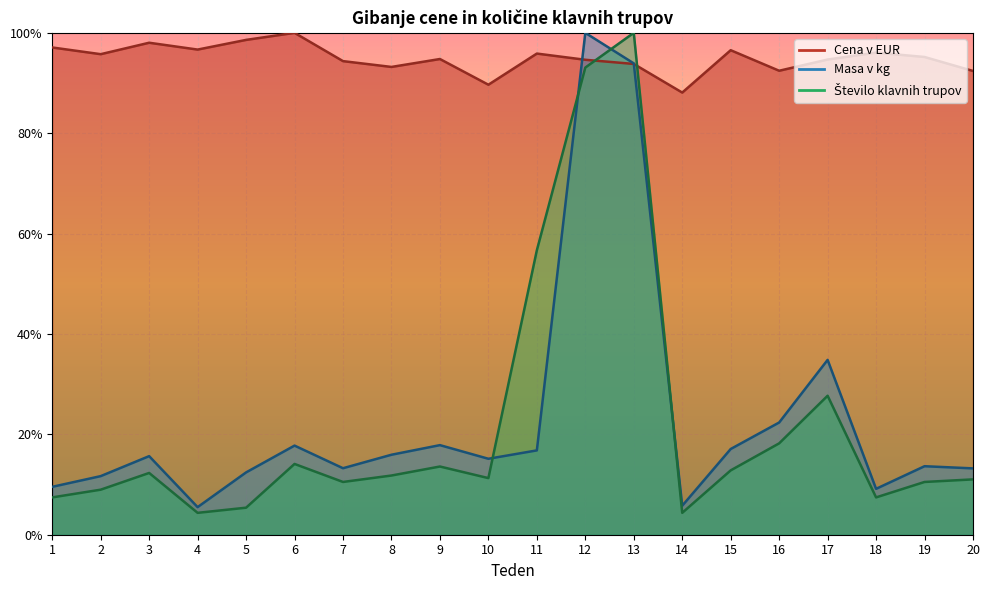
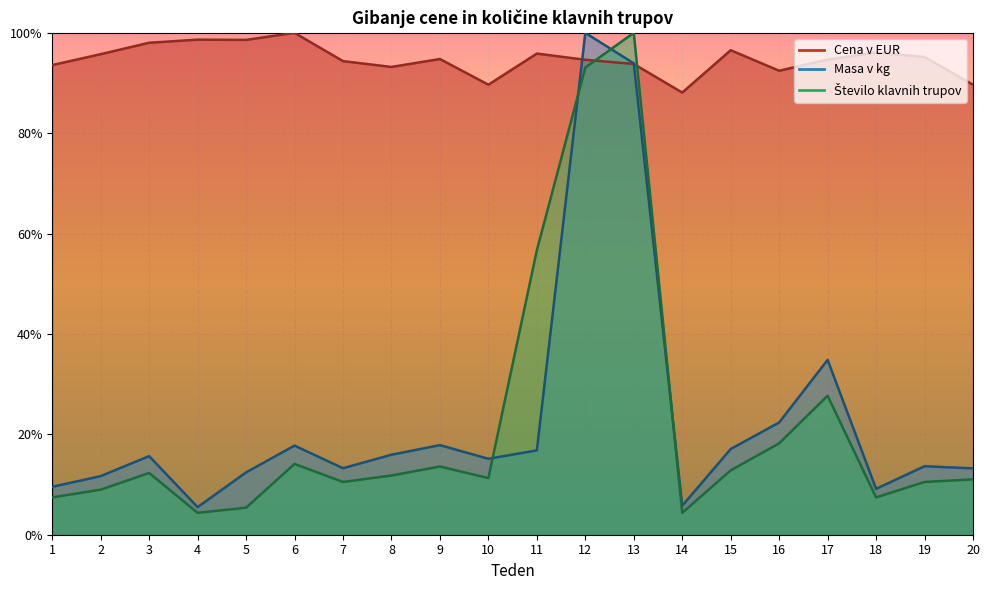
Cena v EUR, 1: 97% -> 94%
Cena v EUR, 4: 97% -> 99%
Cena v EUR, 20: 92% -> 90%
